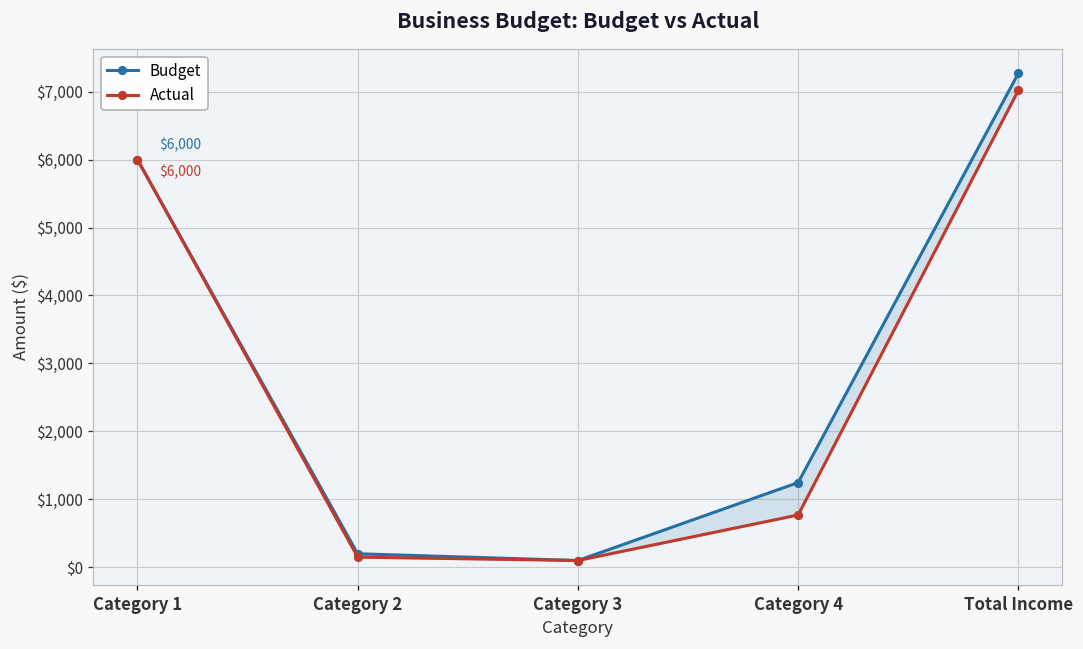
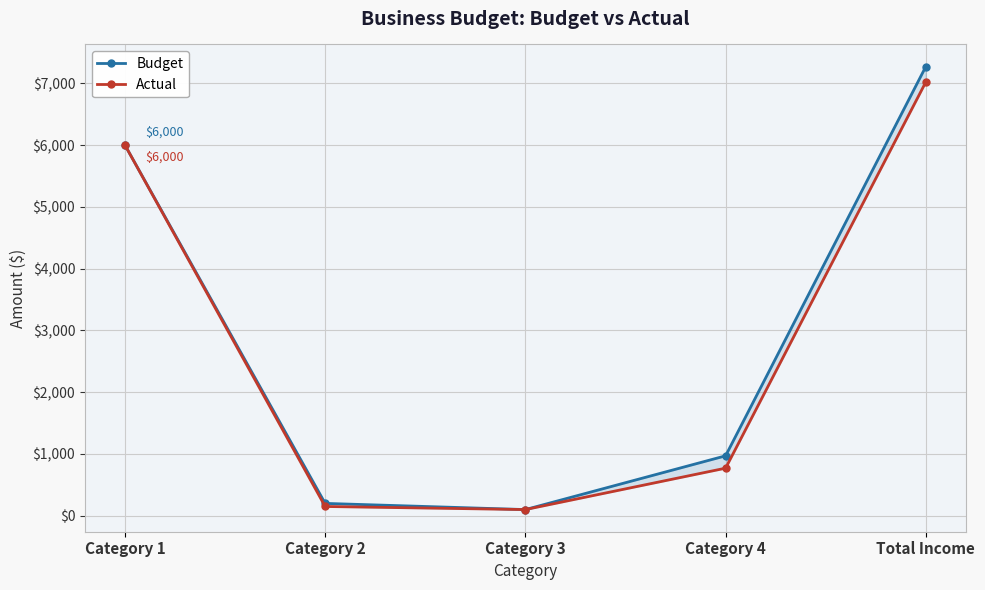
Budget, Category 4: $1,200 -> $1,000
